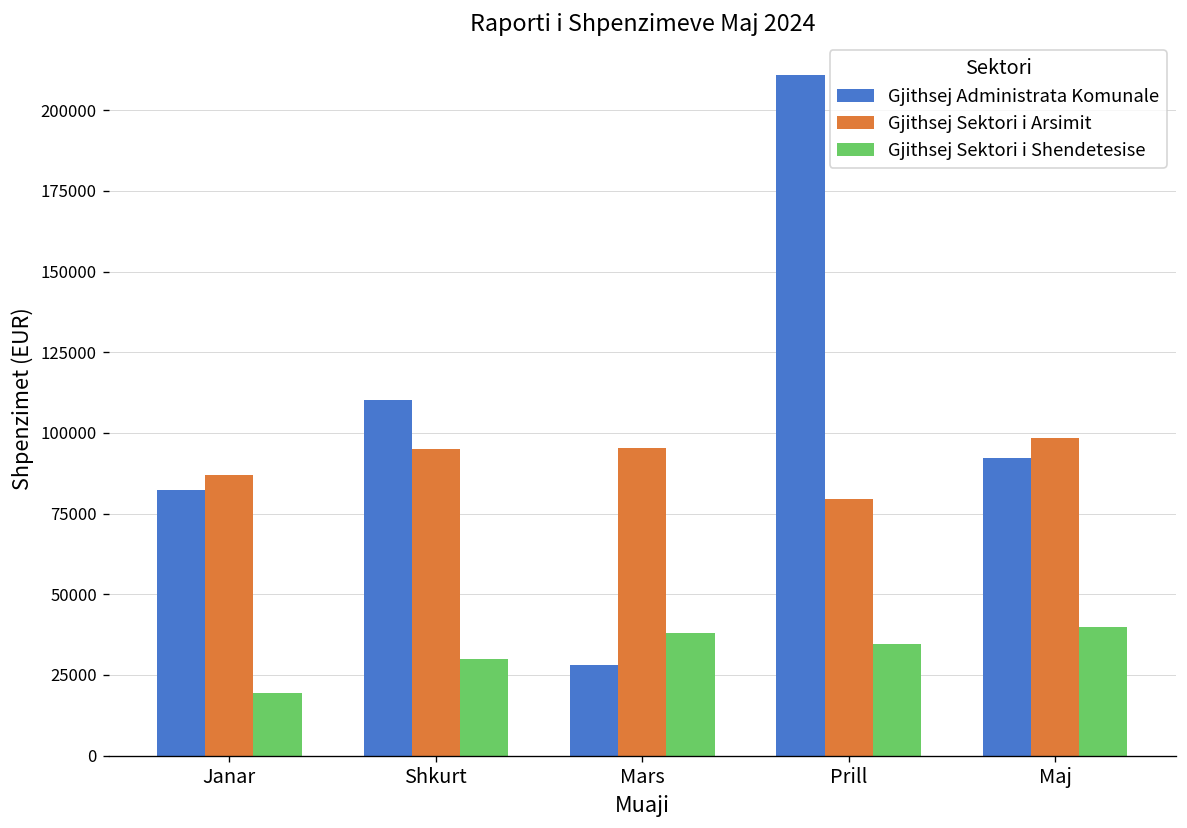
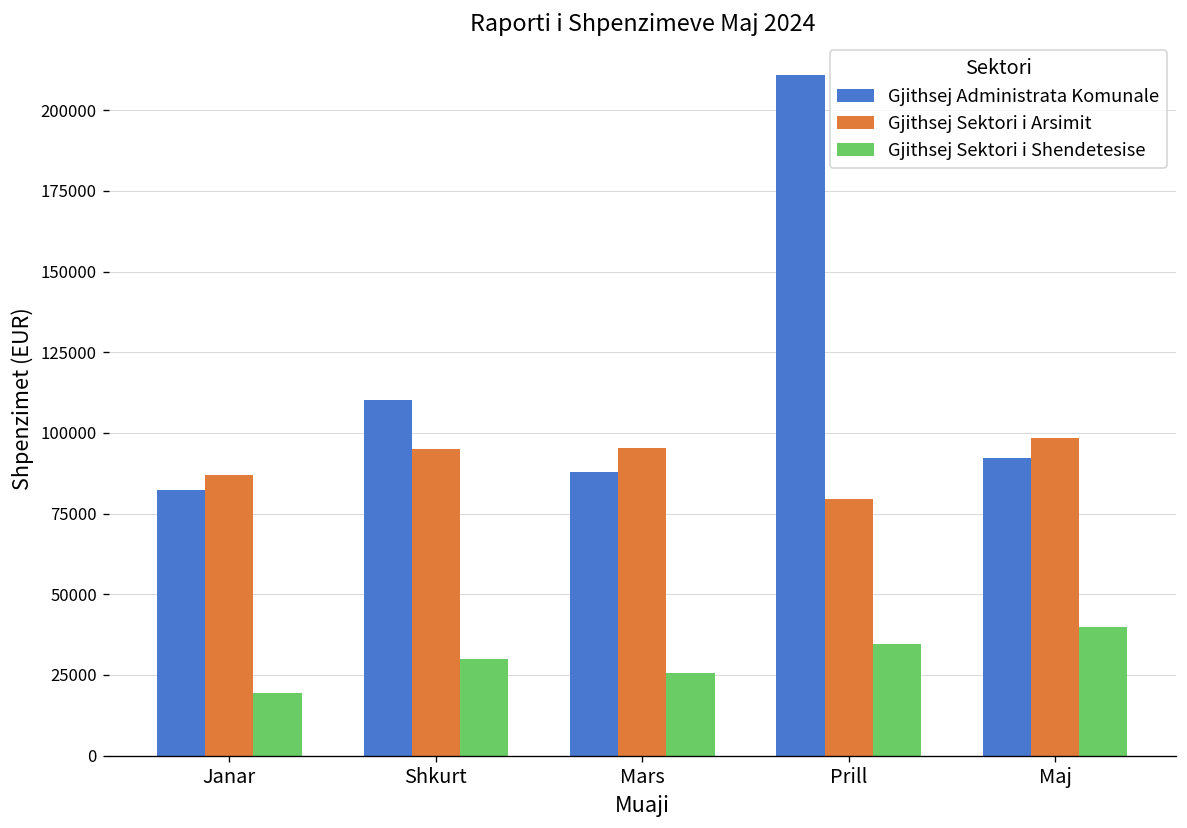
Gjithsej Administrata Komunale, Mars: 28000 -> 88000
Gjithsej Sektori i Shendetesise, Mars: 38000 -> 26000
